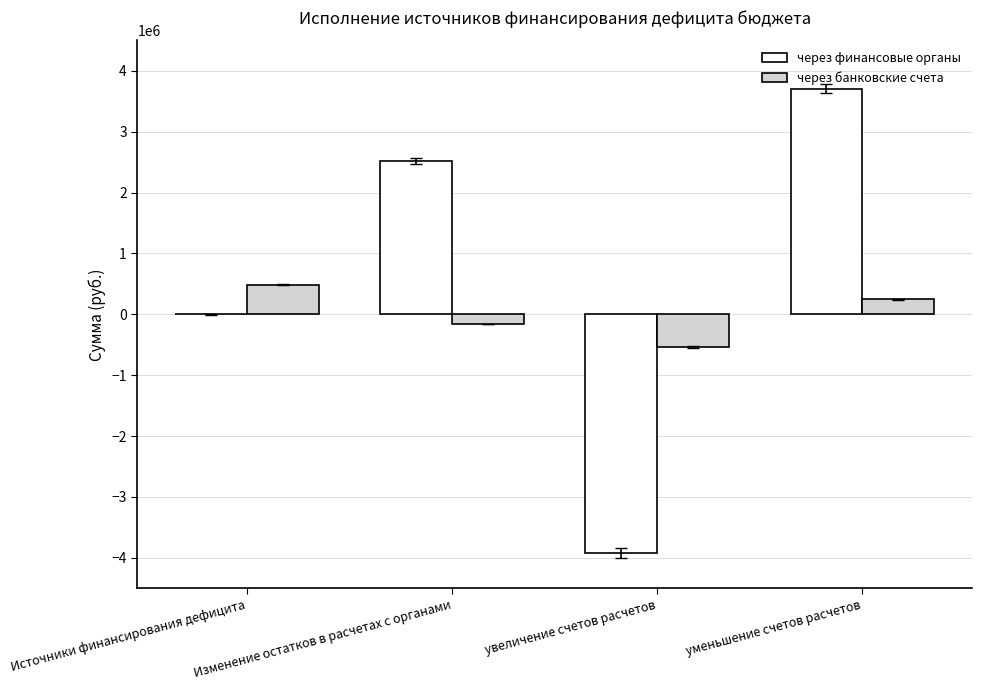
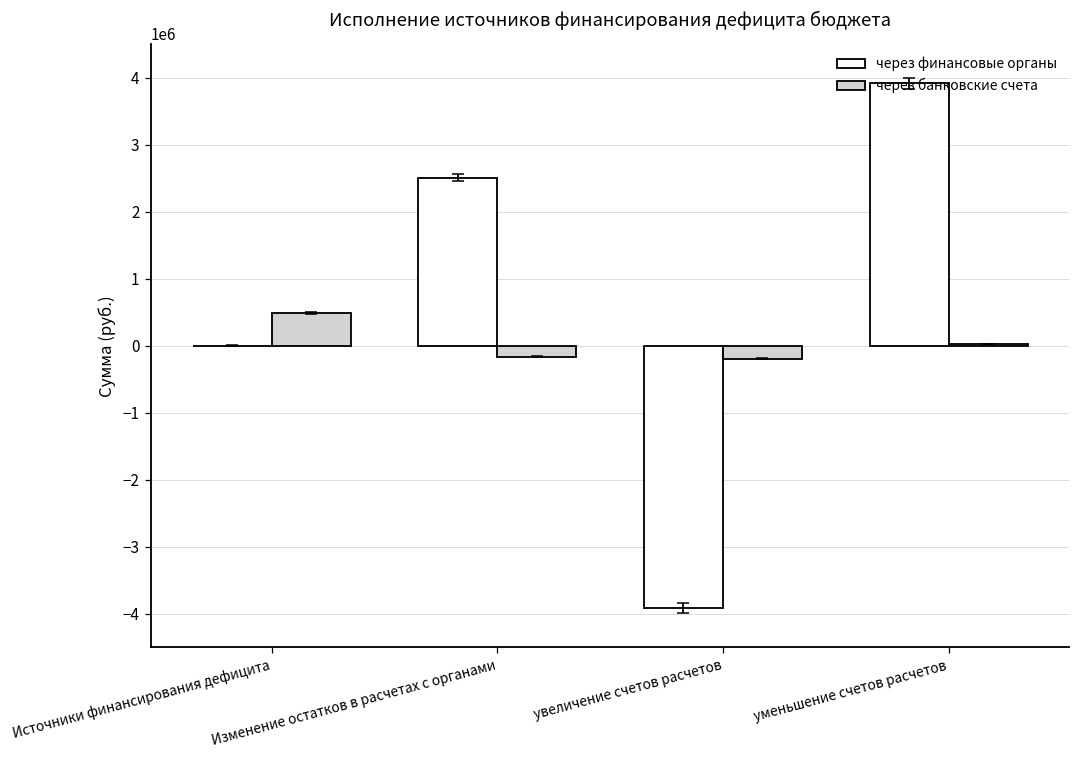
через банковские счета, увеличение счетов расчетов: -500000 -> -200000
через финансовые органы, уменьшение счетов расчетов: 3700000 -> 3900000
через банковские счета, уменьшение счетов расчетов: 200000 -> 0
